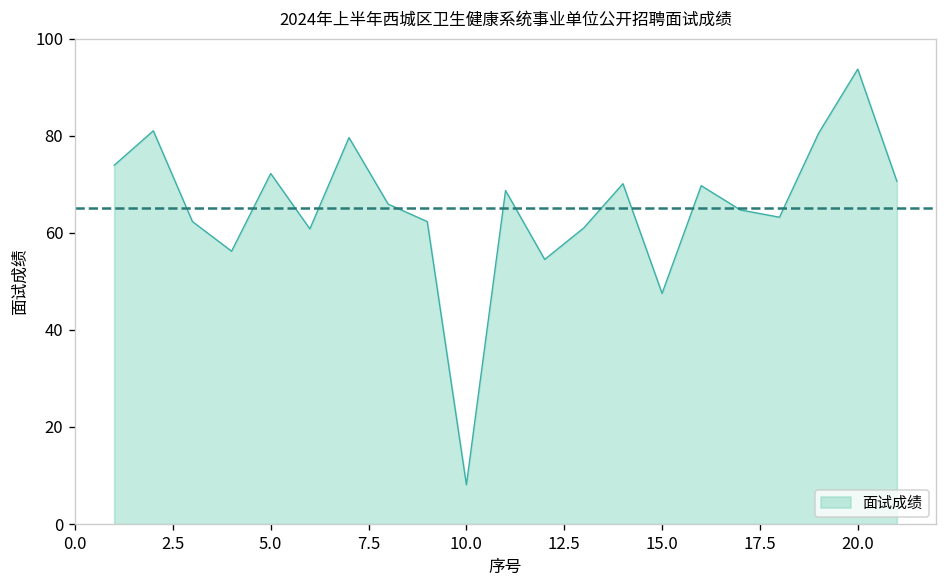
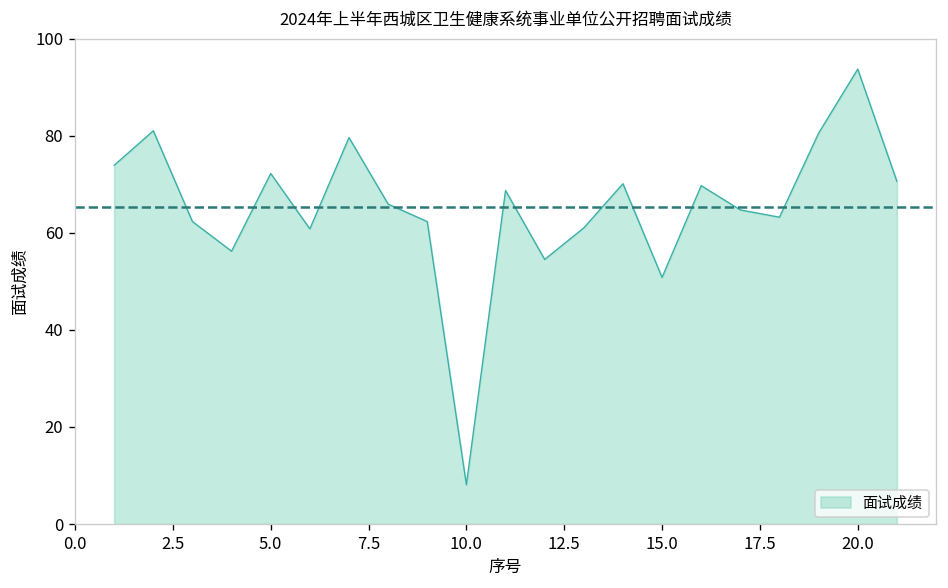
15.0: 48 -> 51
